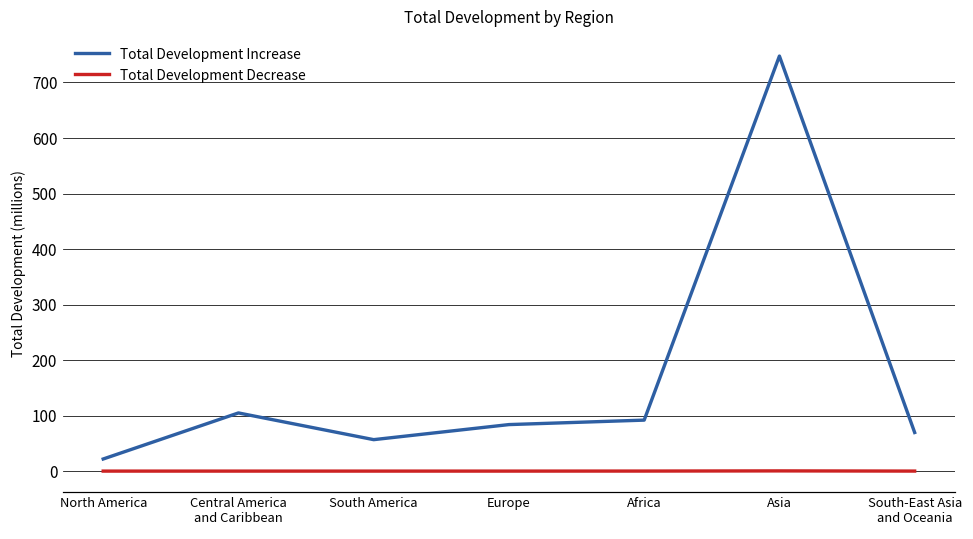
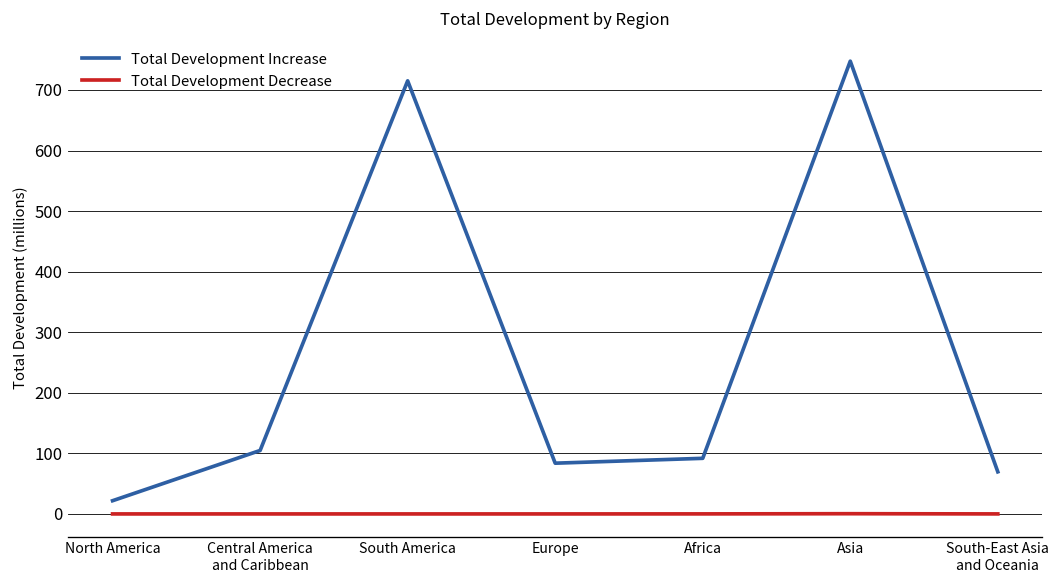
Total Development Increase, South America: 60 -> 720
